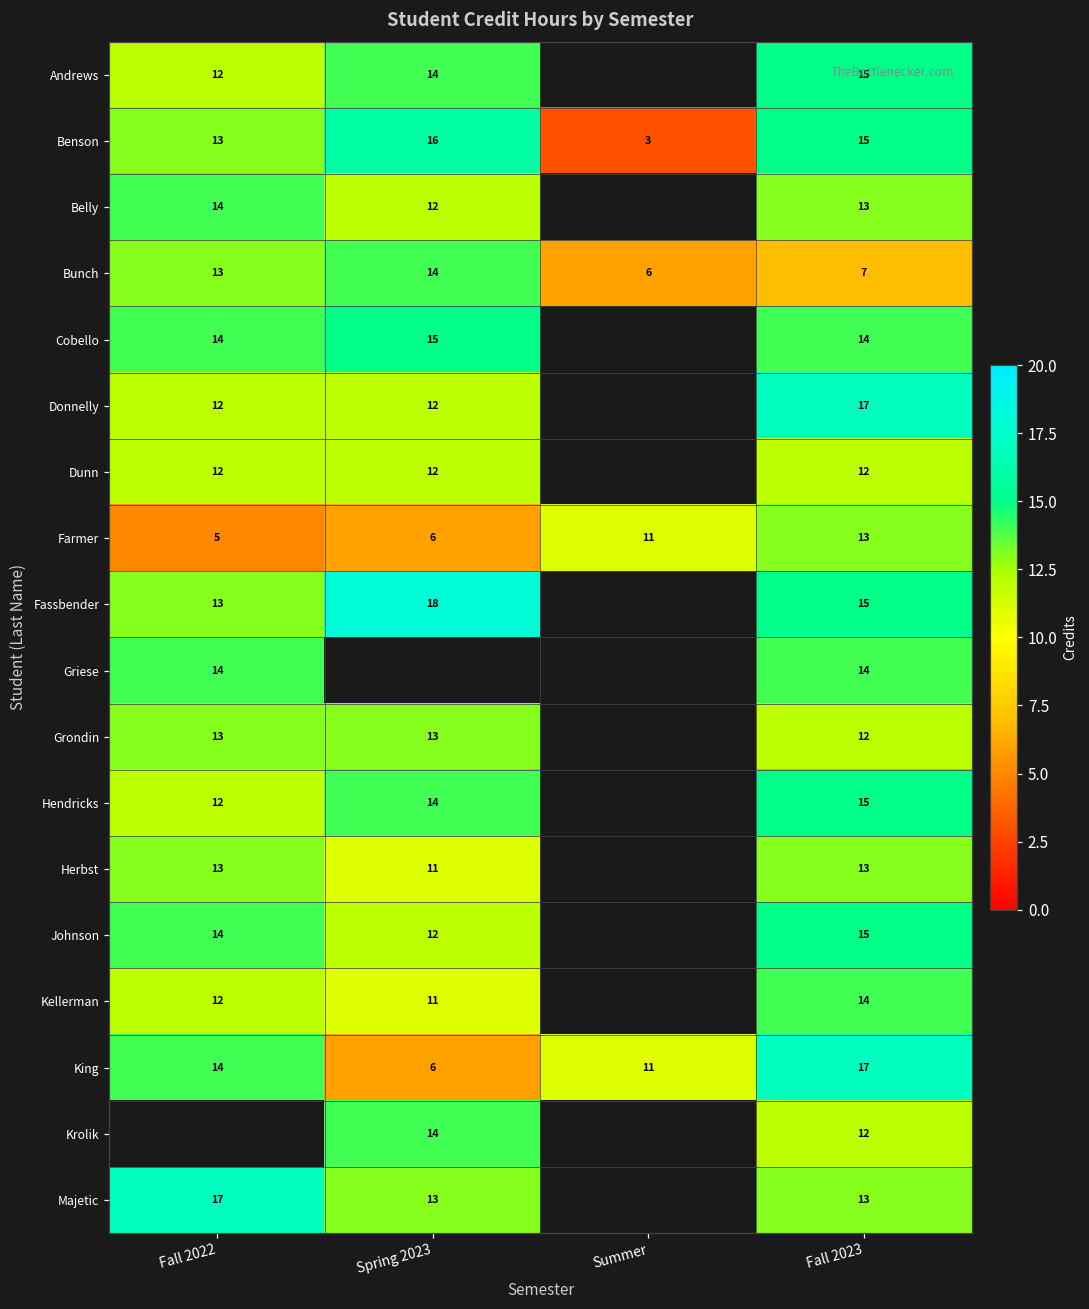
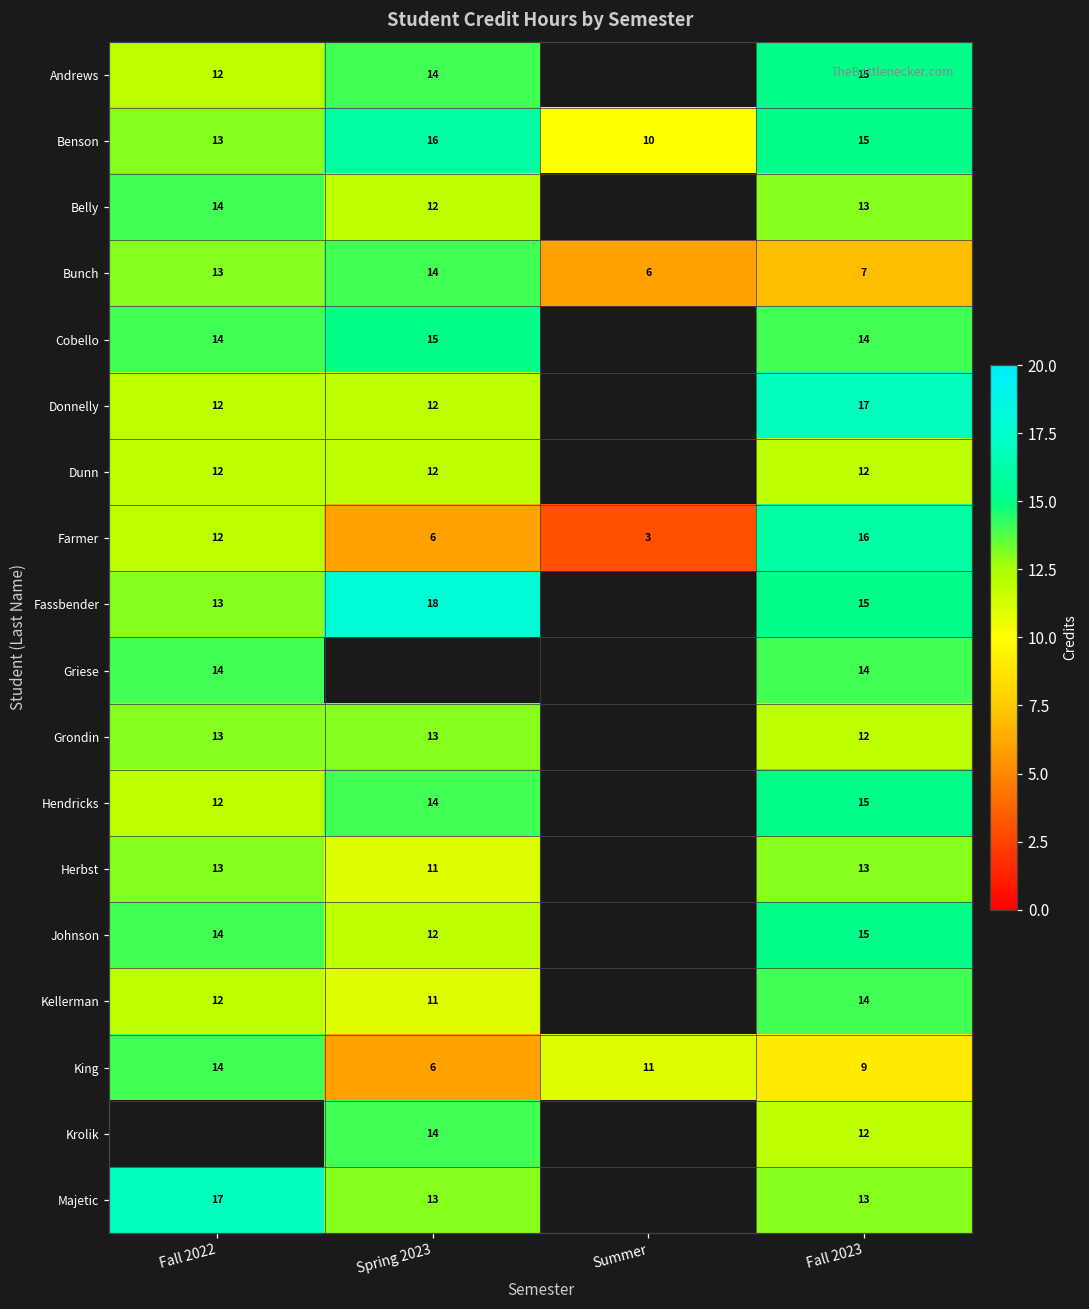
Benson, Summer: 3 -> 10
Farmer, Fall 2022: 5 -> 12
Farmer, Summer: 11 -> 3
Farmer, Fall 2023: 13 -> 16
King, Fall 2023: 17 -> 9
